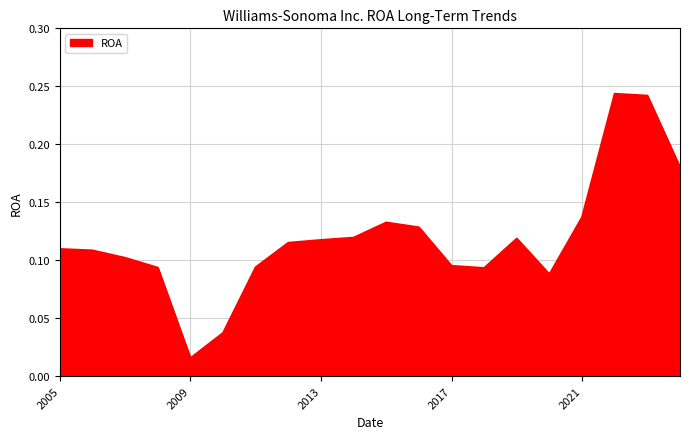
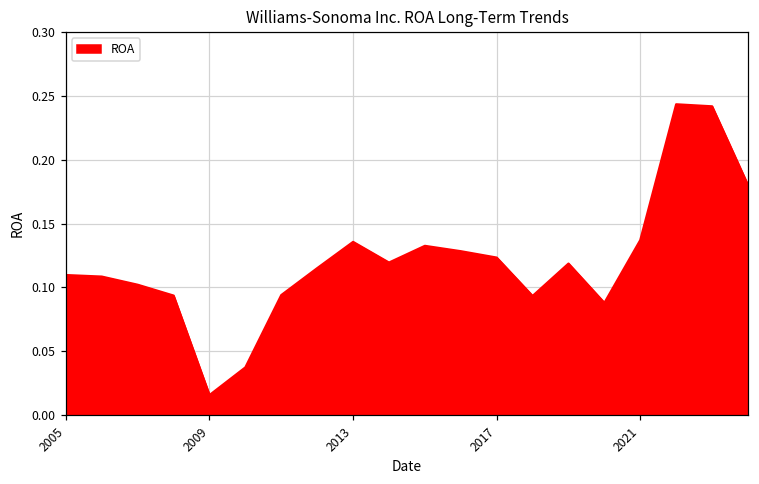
2013: 0.117 -> 0.136
2017: 0.095 -> 0.123
